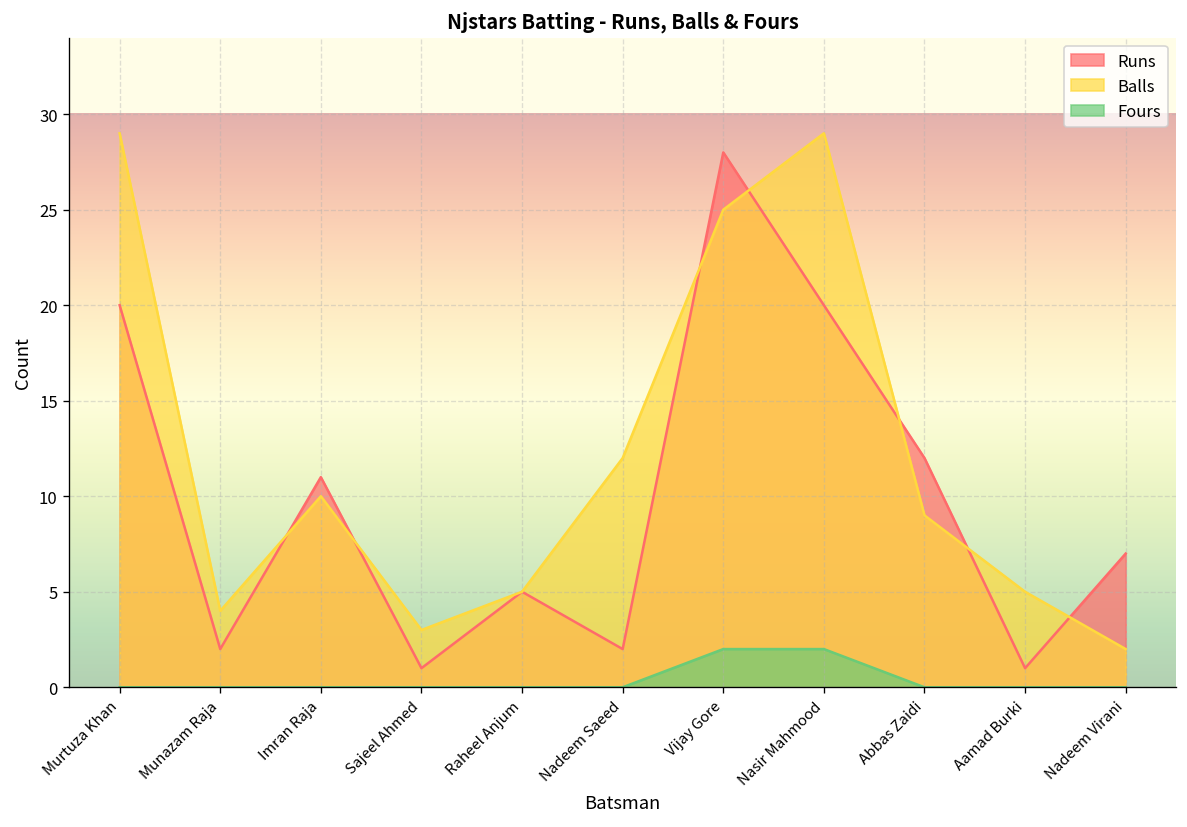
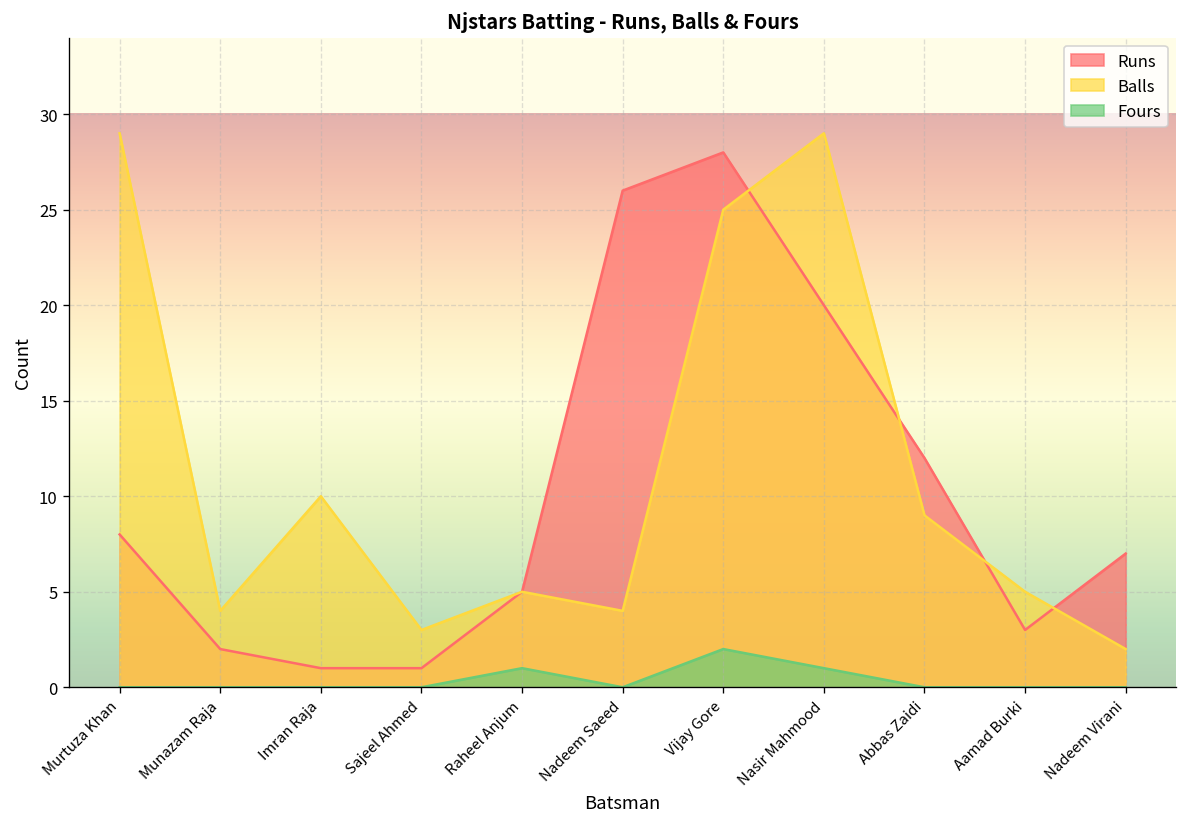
Runs, Murtuza Khan: 20 -> 8
Runs, Imran Raja: 11 -> 1
Fours, Raheel Anjum: 0 -> 1
Runs, Nadeem Saeed: 2 -> 26
Balls, Nadeem Saeed: 12 -> 4
Fours, Nasir Mahmood: 2 -> 1
Runs, Aamad Burki: 1 -> 3
